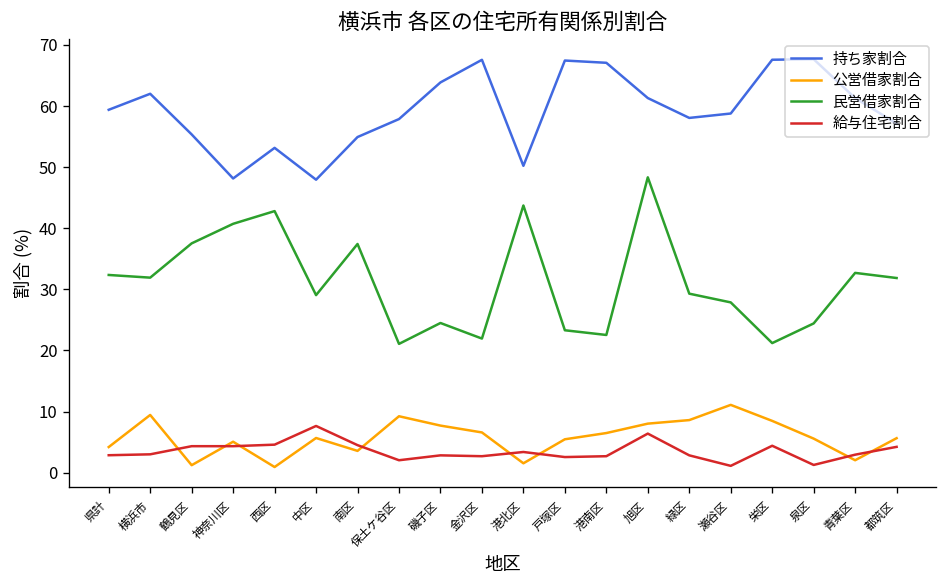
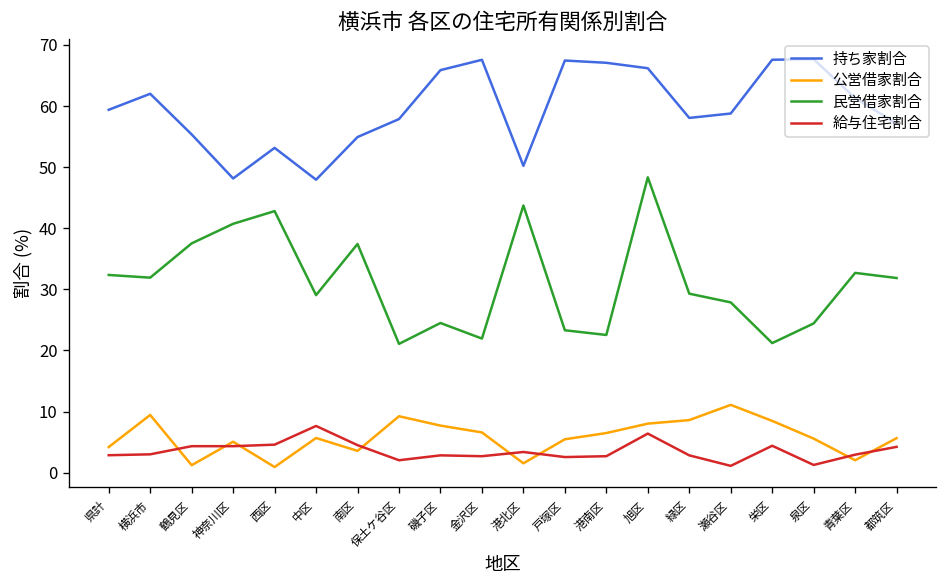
持ち家割合, 磯子区: 64 -> 66
持ち家割合, 旭区: 61 -> 66
